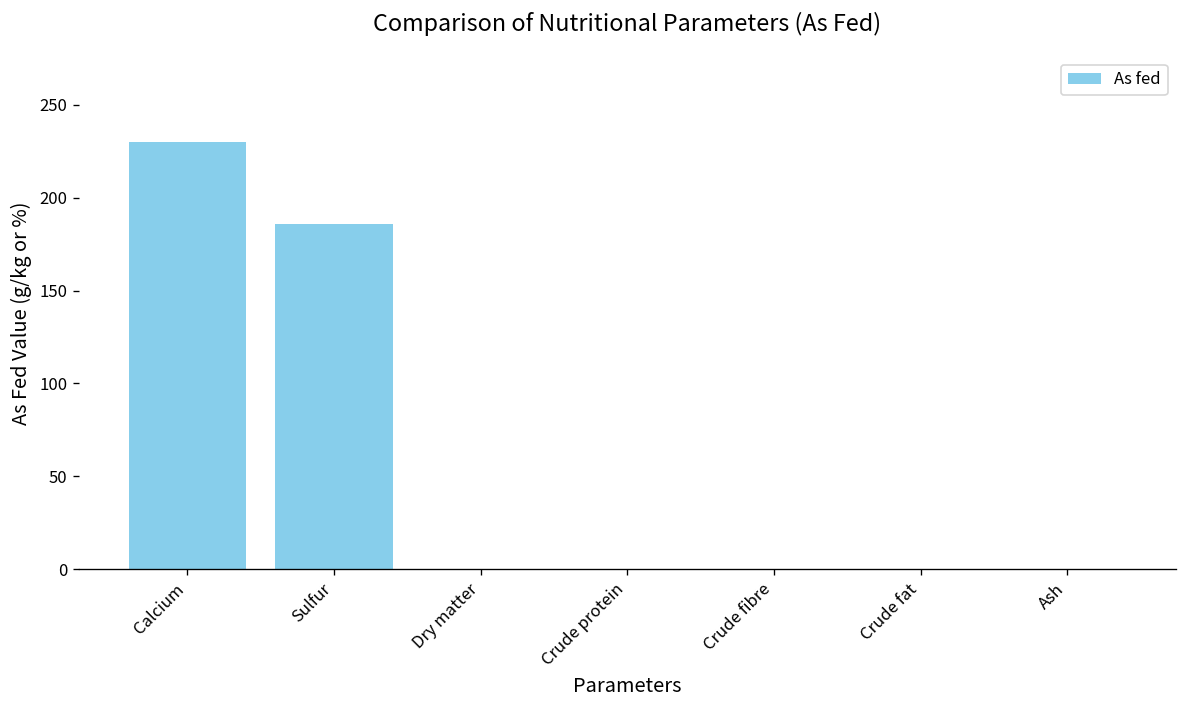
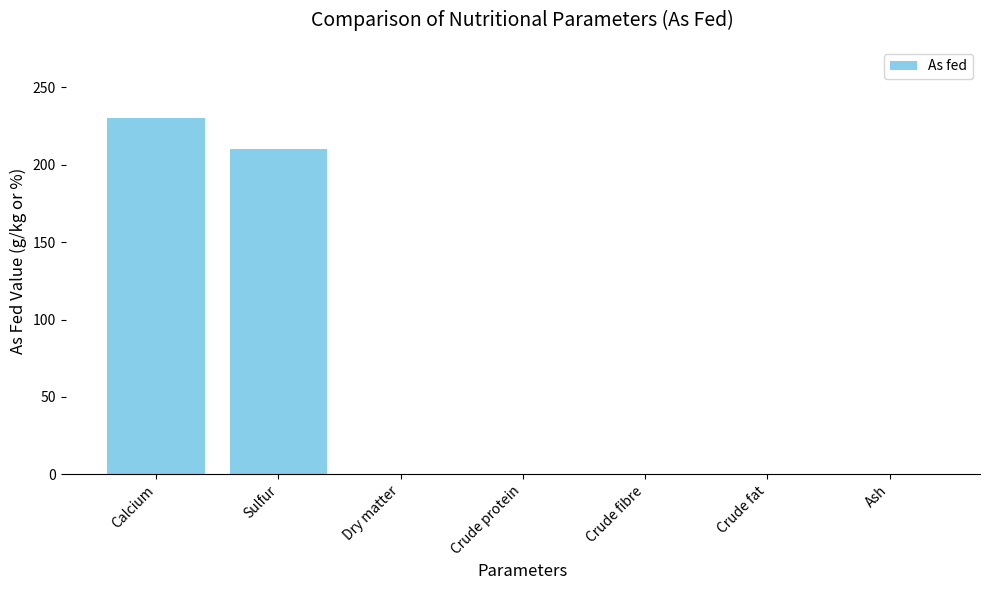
Sulfur: 186 -> 210
